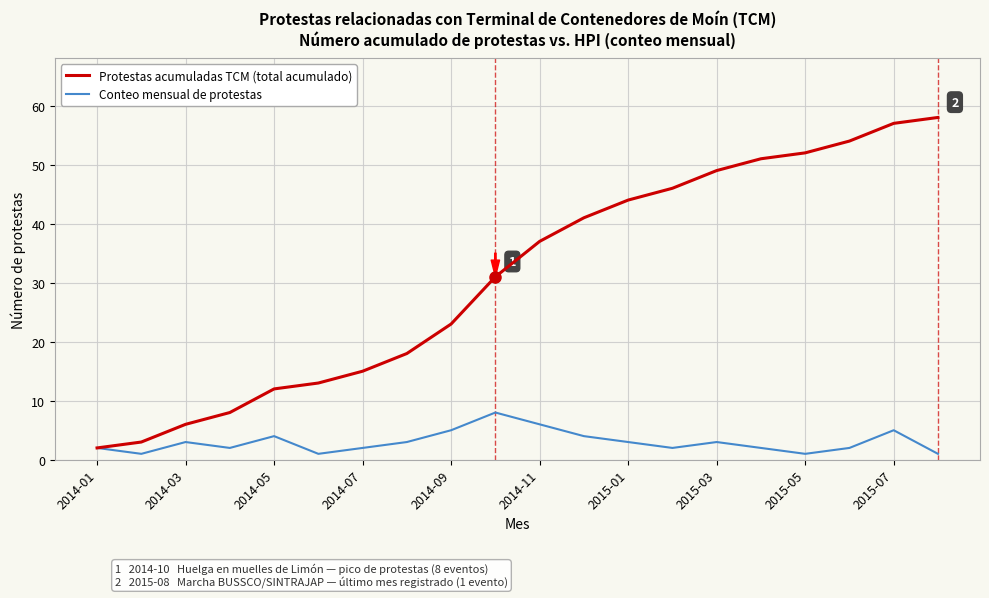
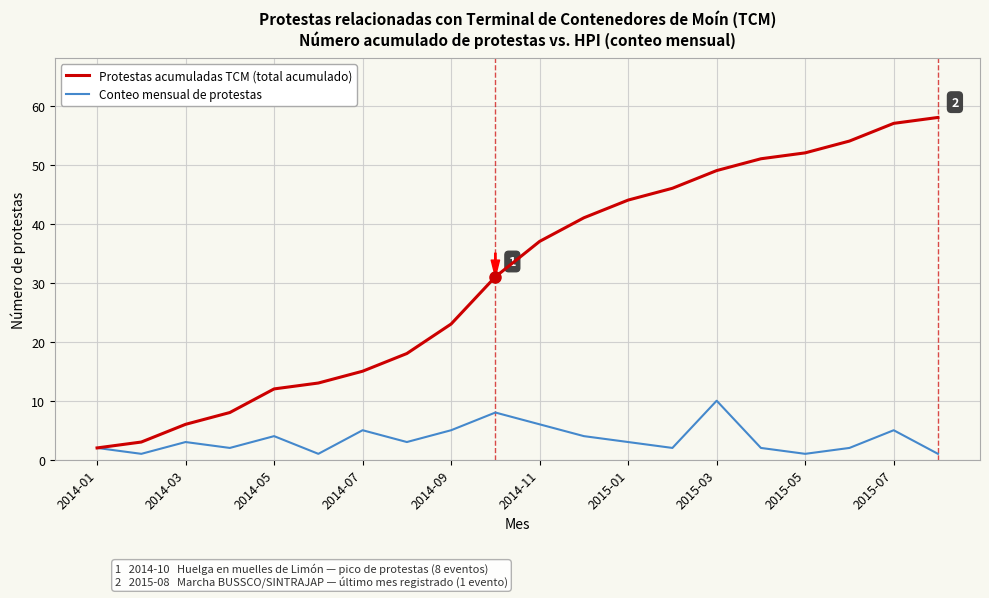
Conteo mensual de protestas, 2014-07: 2 -> 5
Conteo mensual de protestas, 2015-03: 3 -> 10
